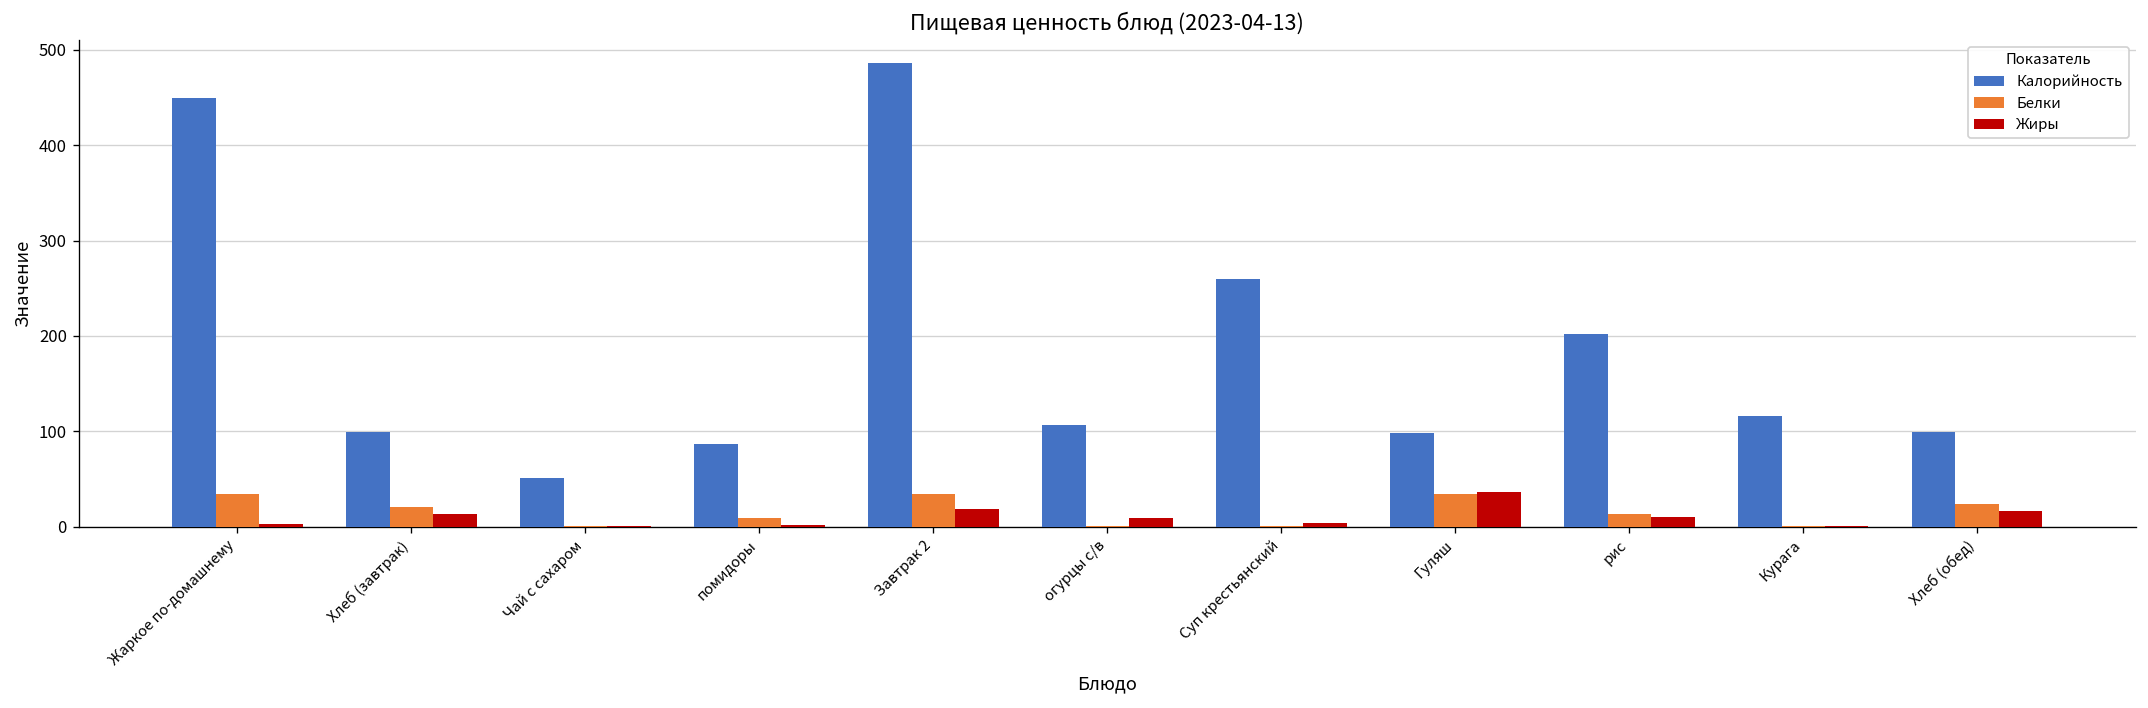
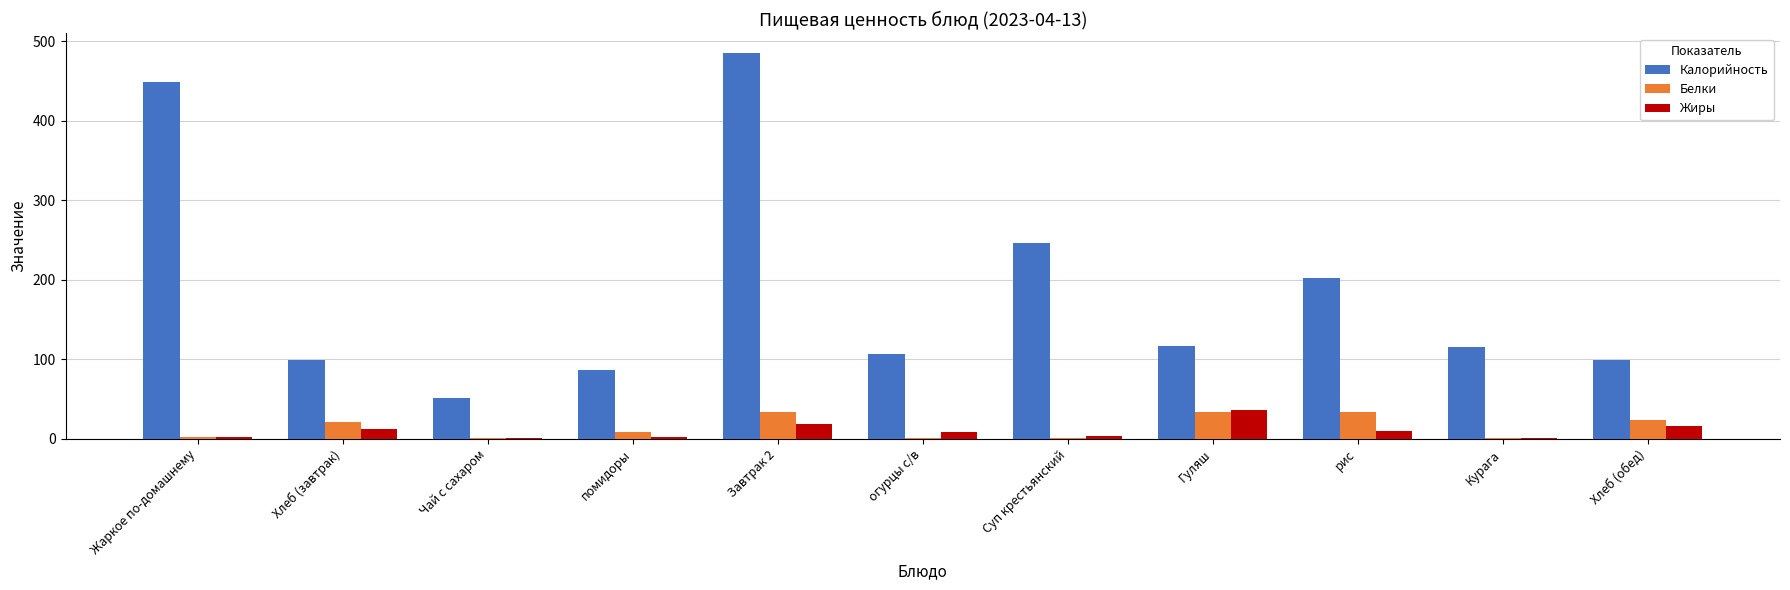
Белки, Жаркое по-домашнему: 30 -> 0
Калорийность, Суп крестьянский: 260 -> 250
Калорийность, Гуляш: 100 -> 120
Белки, рис: 10 -> 30
